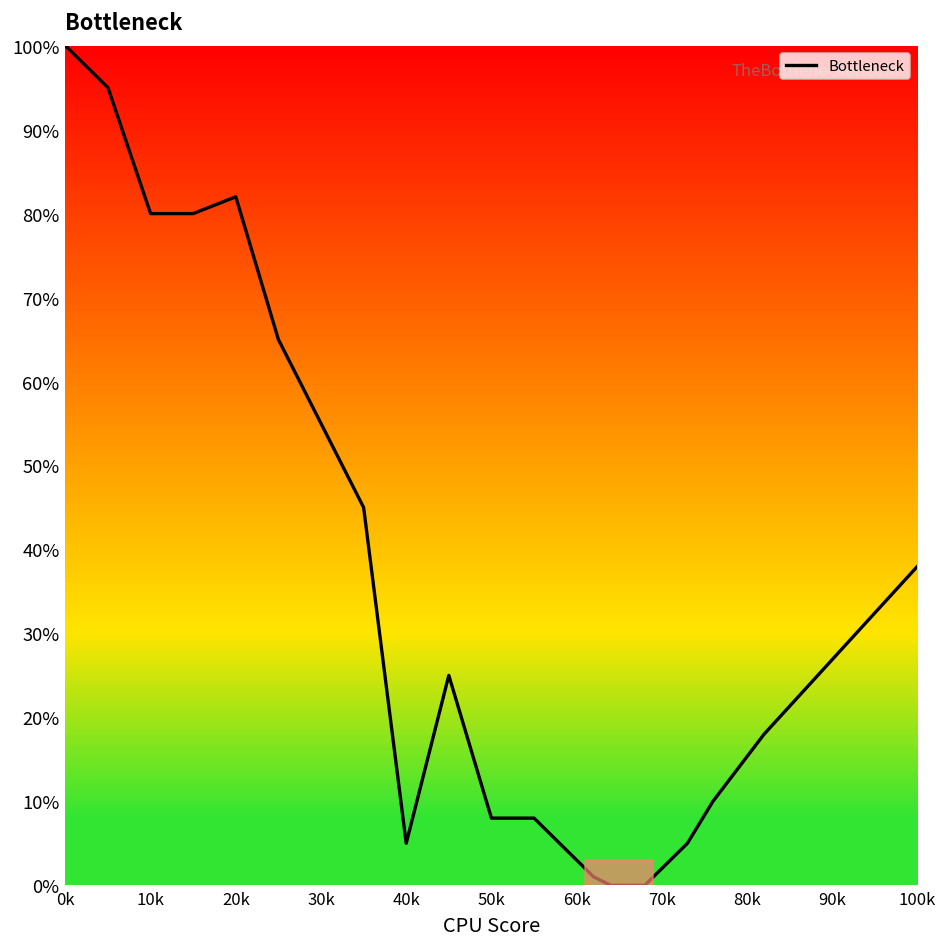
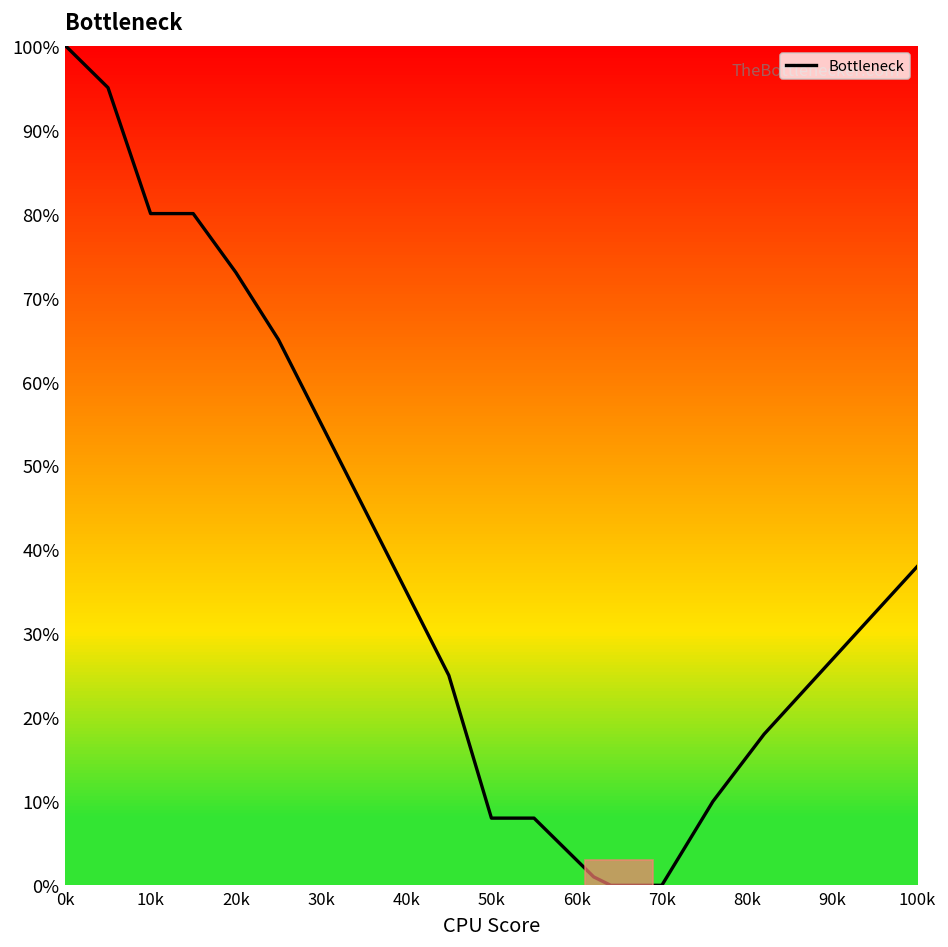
20k: 82% -> 73%
40k: 5% -> 35%
70k: 2% -> 0%
